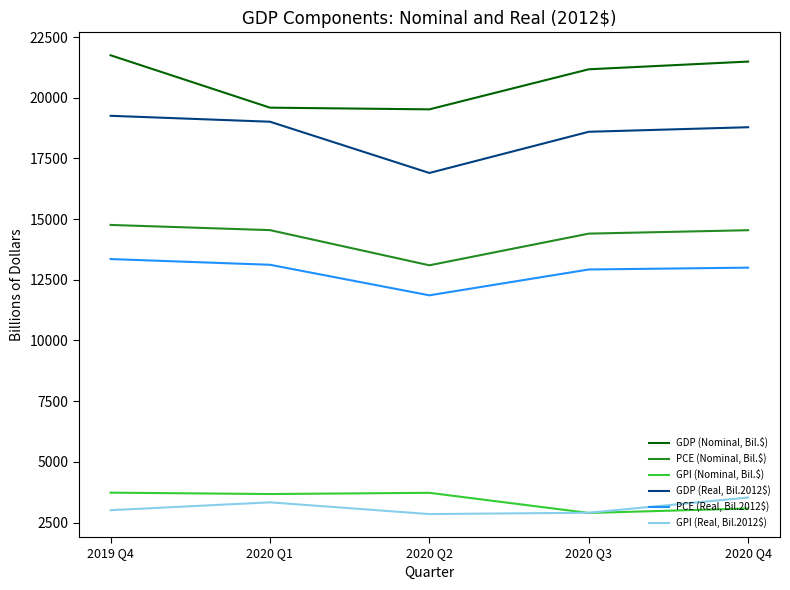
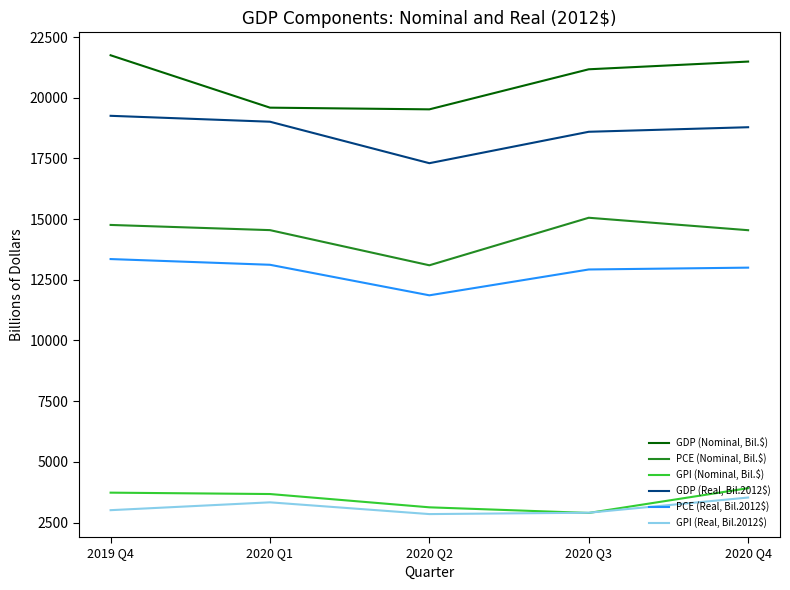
GPI (Nominal, Bil.$), 2020 Q2: 3700 -> 3100
GDP (Real, Bil.2012$), 2020 Q2: 16900 -> 17300
PCE (Nominal, Bil.$), 2020 Q3: 14400 -> 15100
GPI (Nominal, Bil.$), 2020 Q4: 3100 -> 3900
